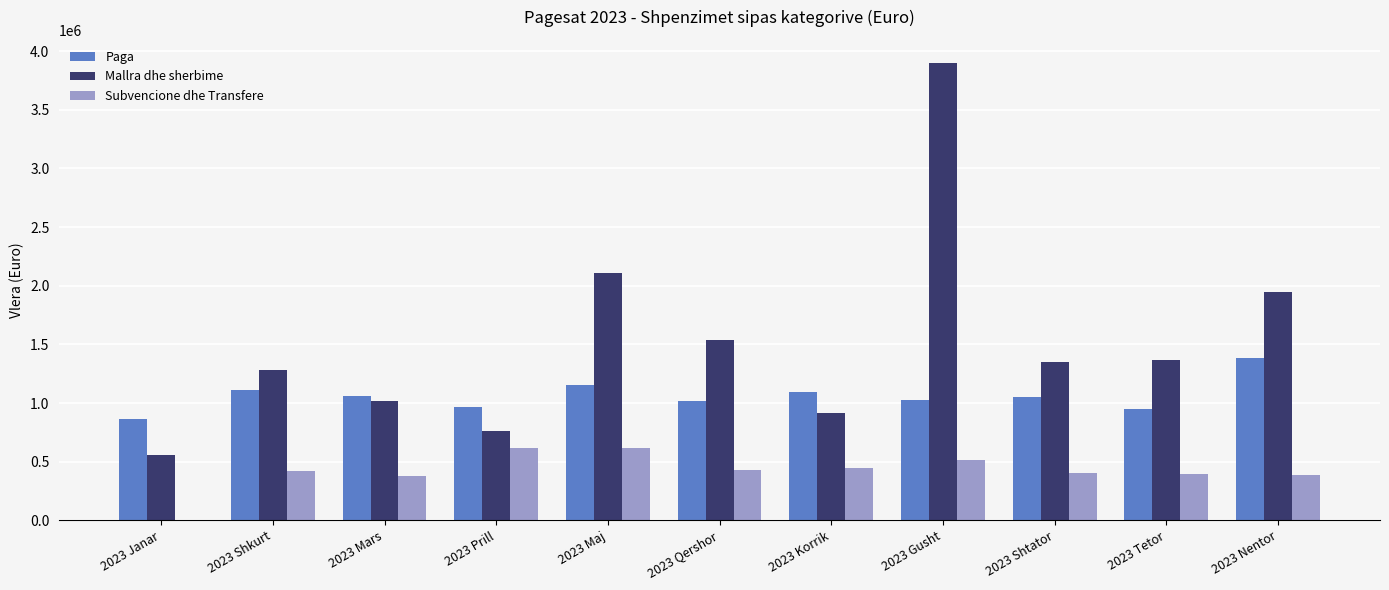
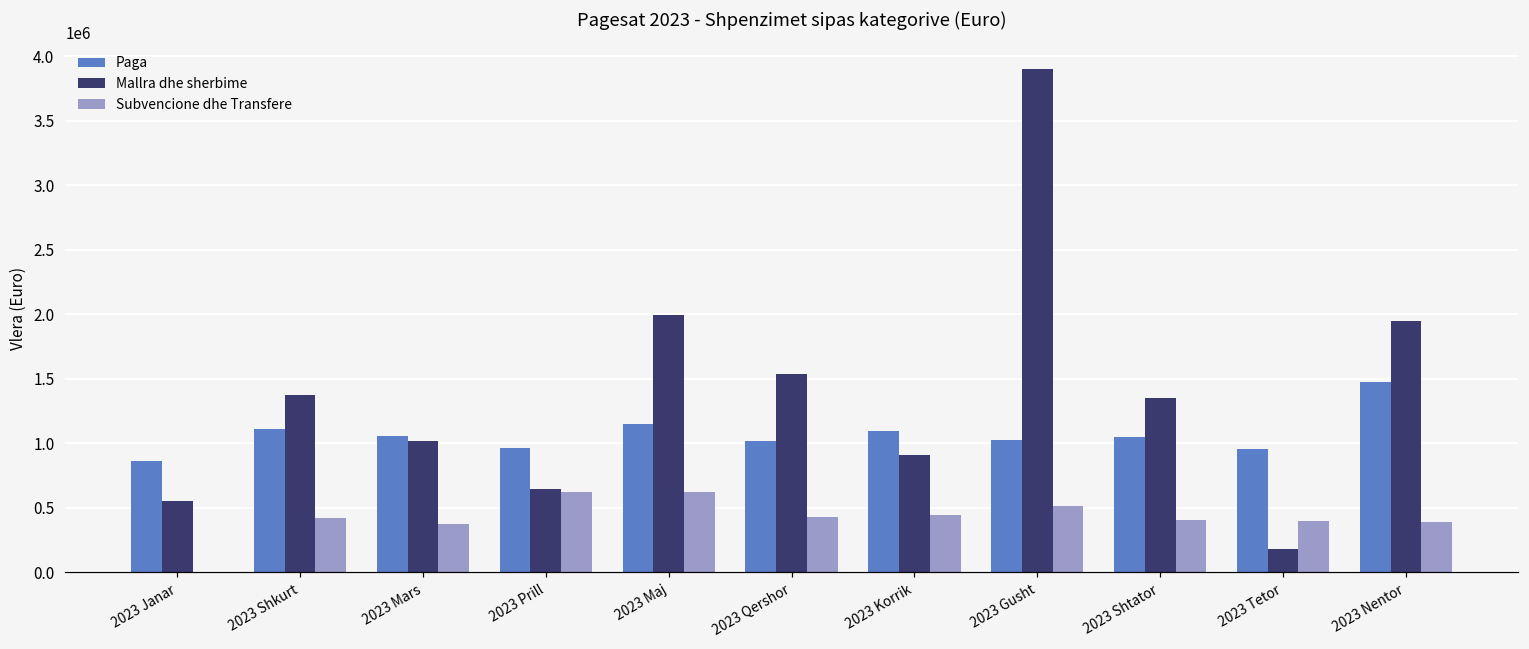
Mallra dhe sherbime, 2023 Shkurt: 1280000 -> 1370000
Mallra dhe sherbime, 2023 Prill: 760000 -> 650000
Mallra dhe sherbime, 2023 Maj: 2110000 -> 1990000
Mallra dhe sherbime, 2023 Tetor: 1370000 -> 180000
Paga, 2023 Nentor: 1380000 -> 1480000
